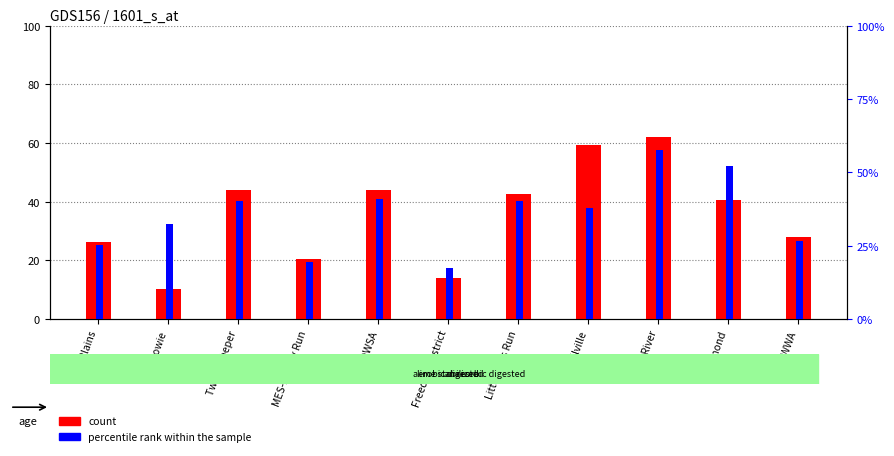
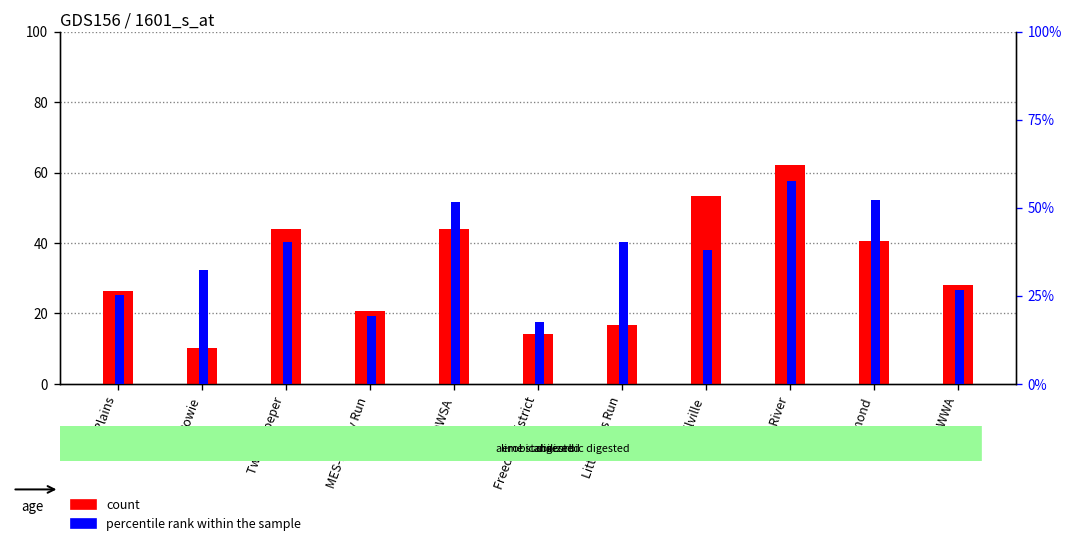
count, Little Falls Run: 43 -> 17
count, Purcellville: 60 -> 53
percentile rank within the sample, FQWSA: 41% -> 52%
